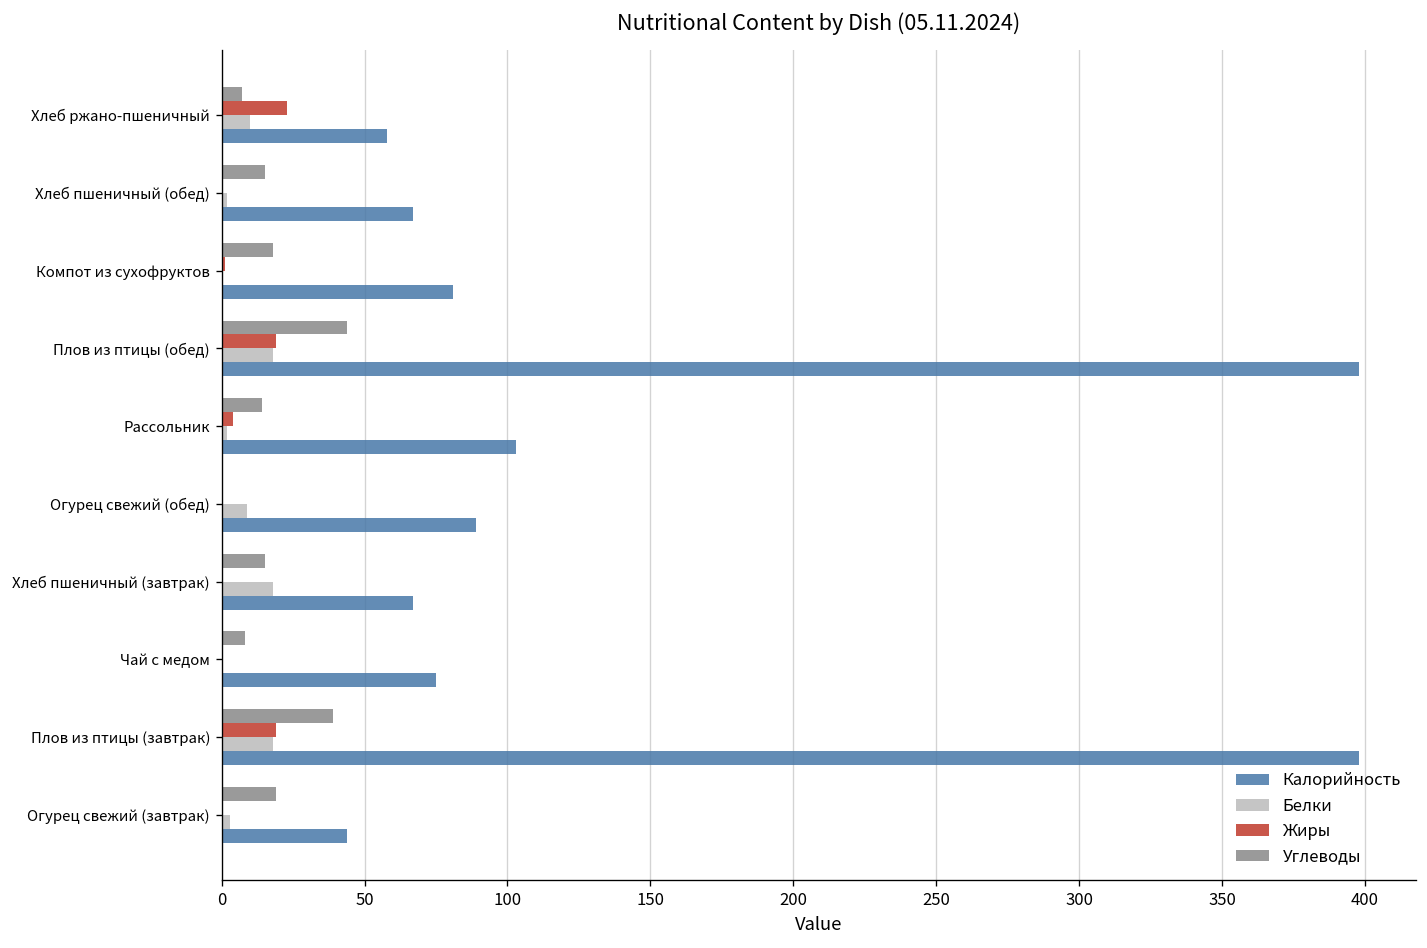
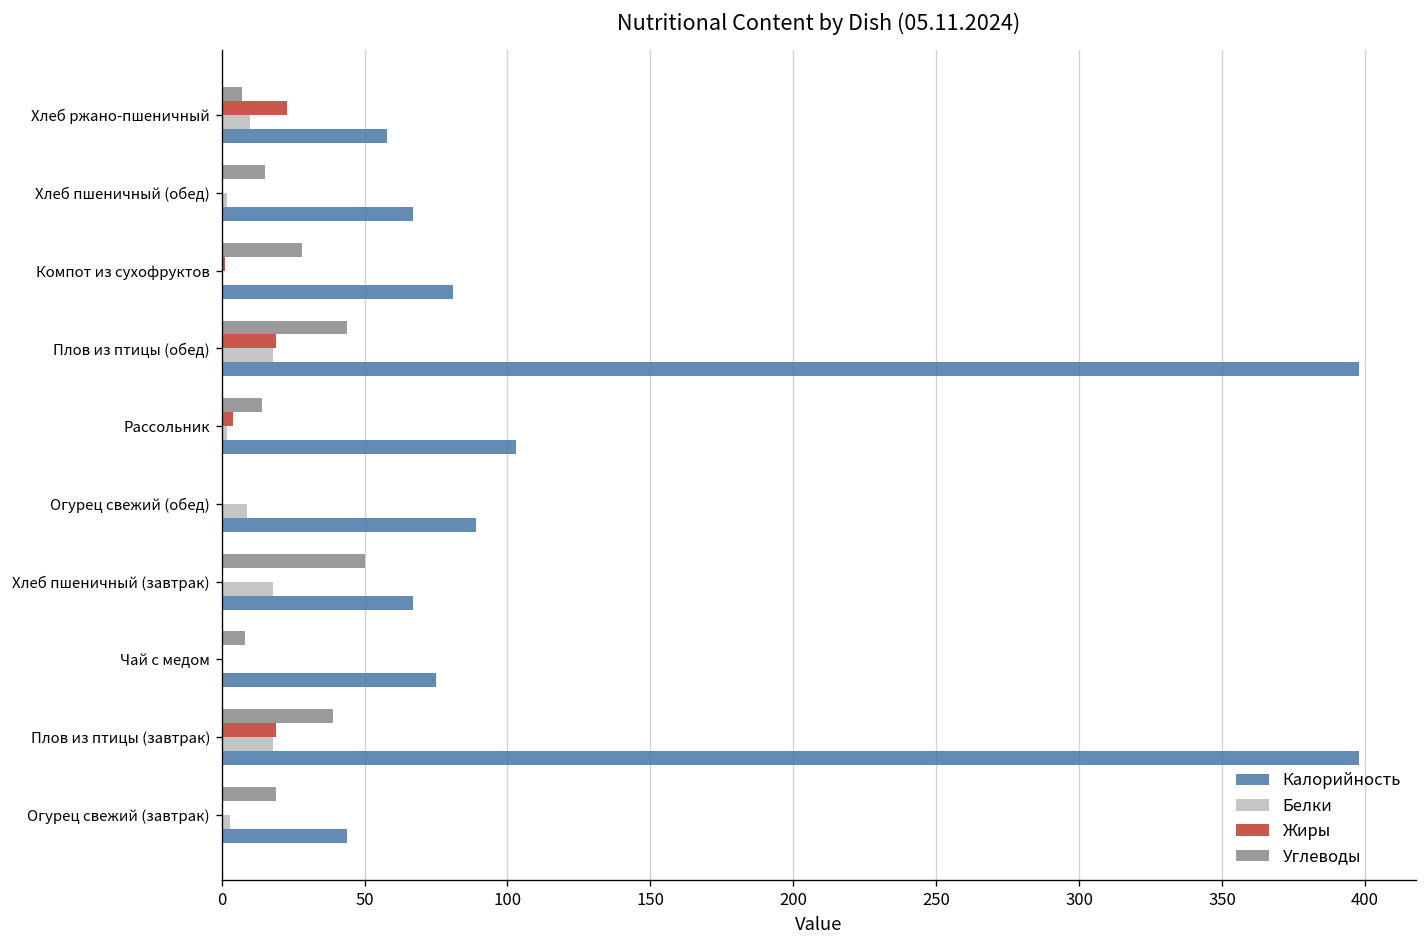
Углеводы, Компот из сухофруктов: 18 -> 28
Углеводы, Хлеб пшеничный (завтрак): 15 -> 50
